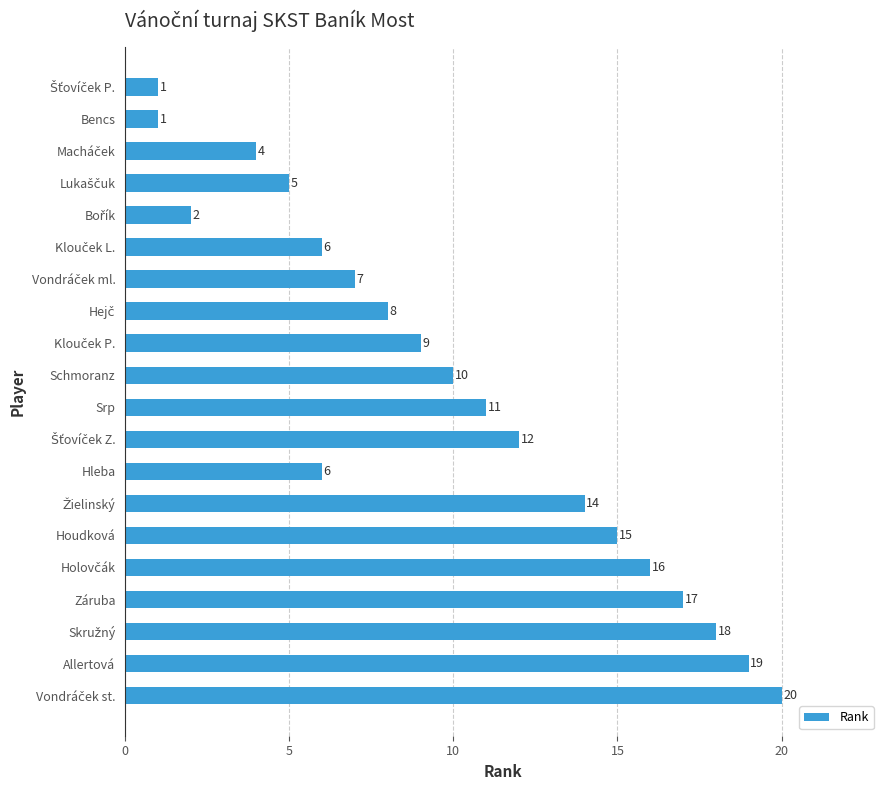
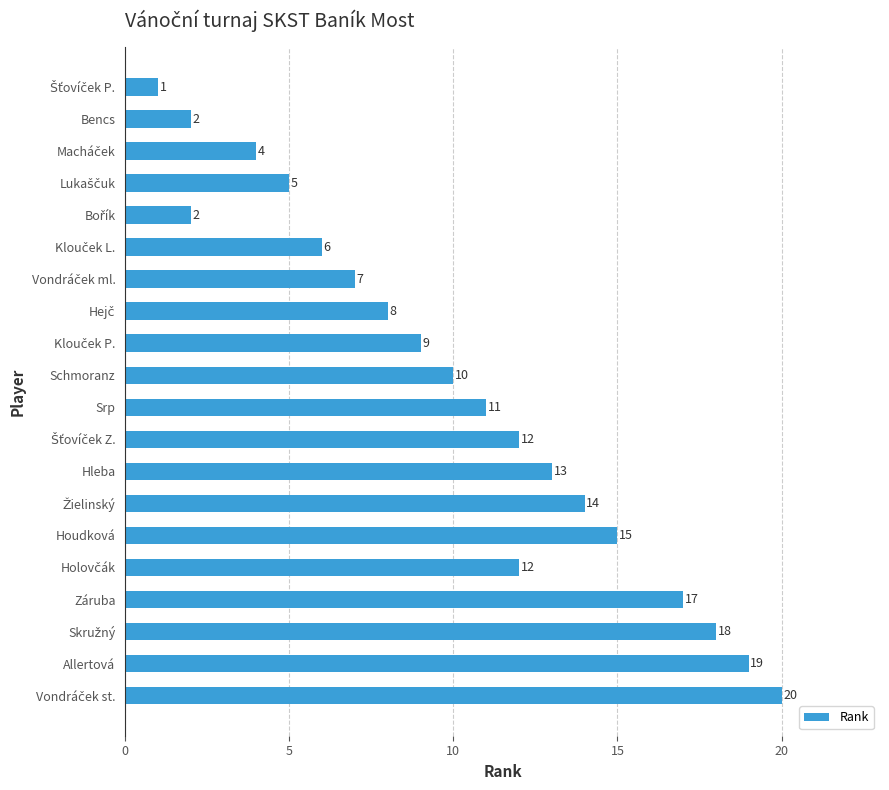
Bencs: 1 -> 2
Hleba: 6 -> 13
Holovčák: 16 -> 12
